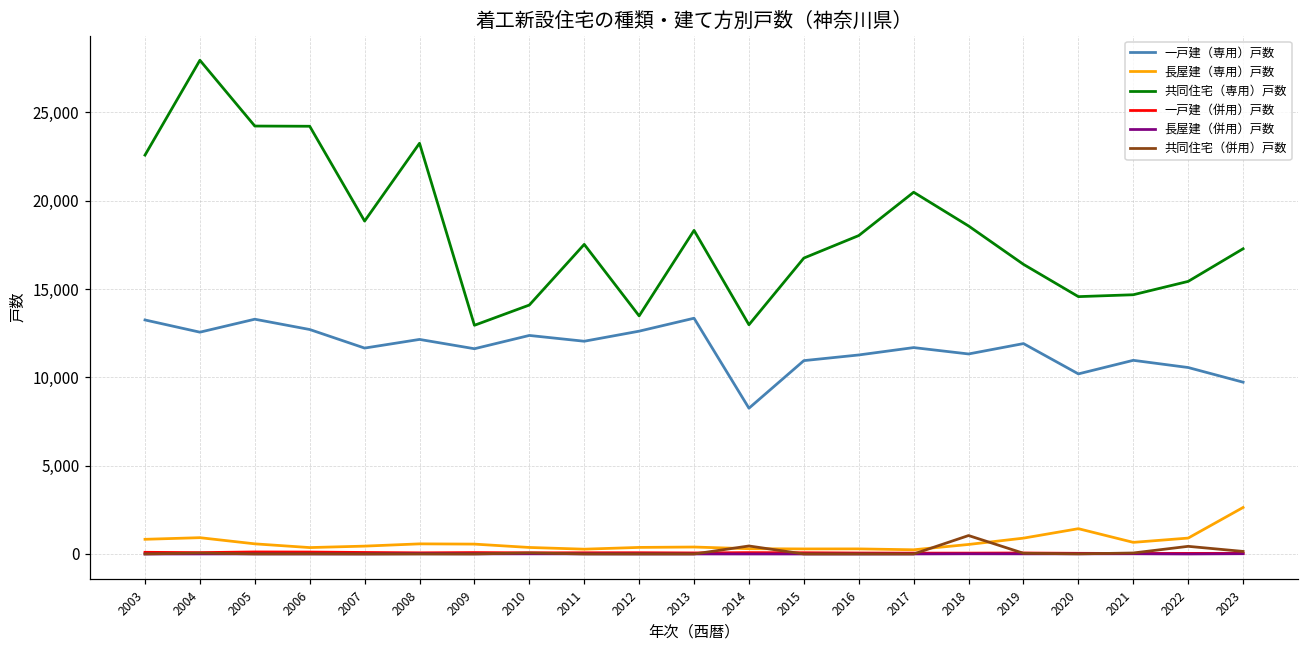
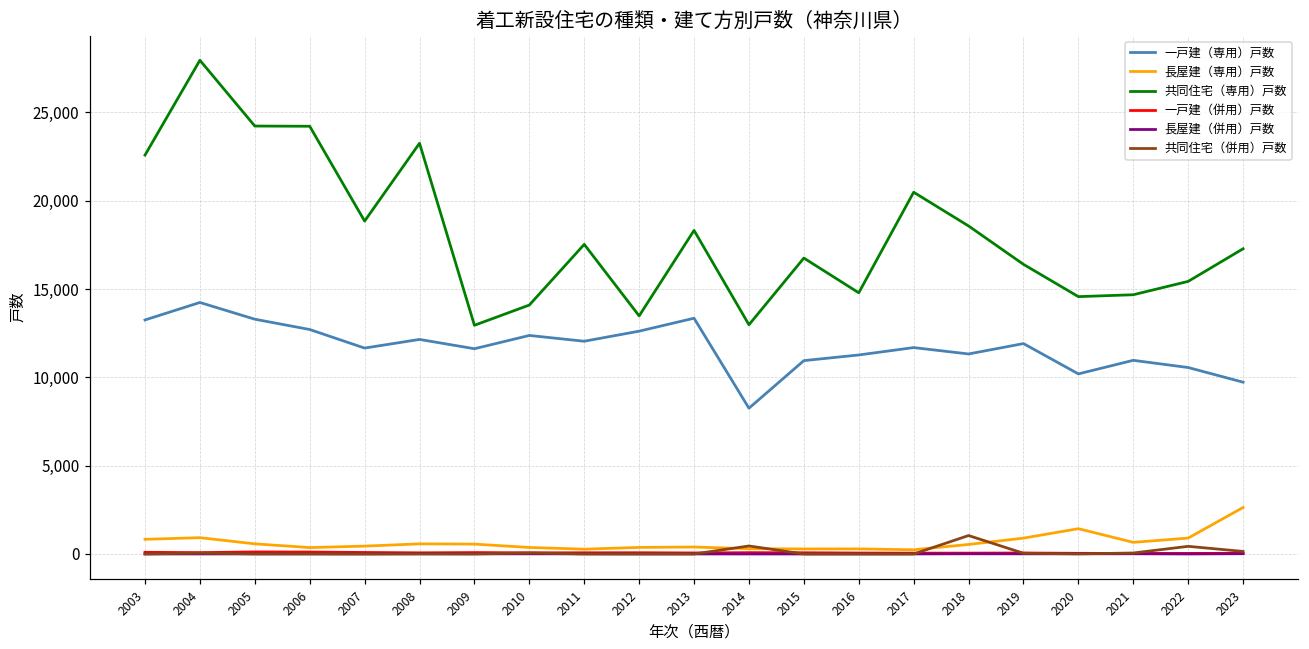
一戸建（専用）戸数, 2004: 12,600 -> 14,200
共同住宅（専用）戸数, 2016: 18,000 -> 14,800
